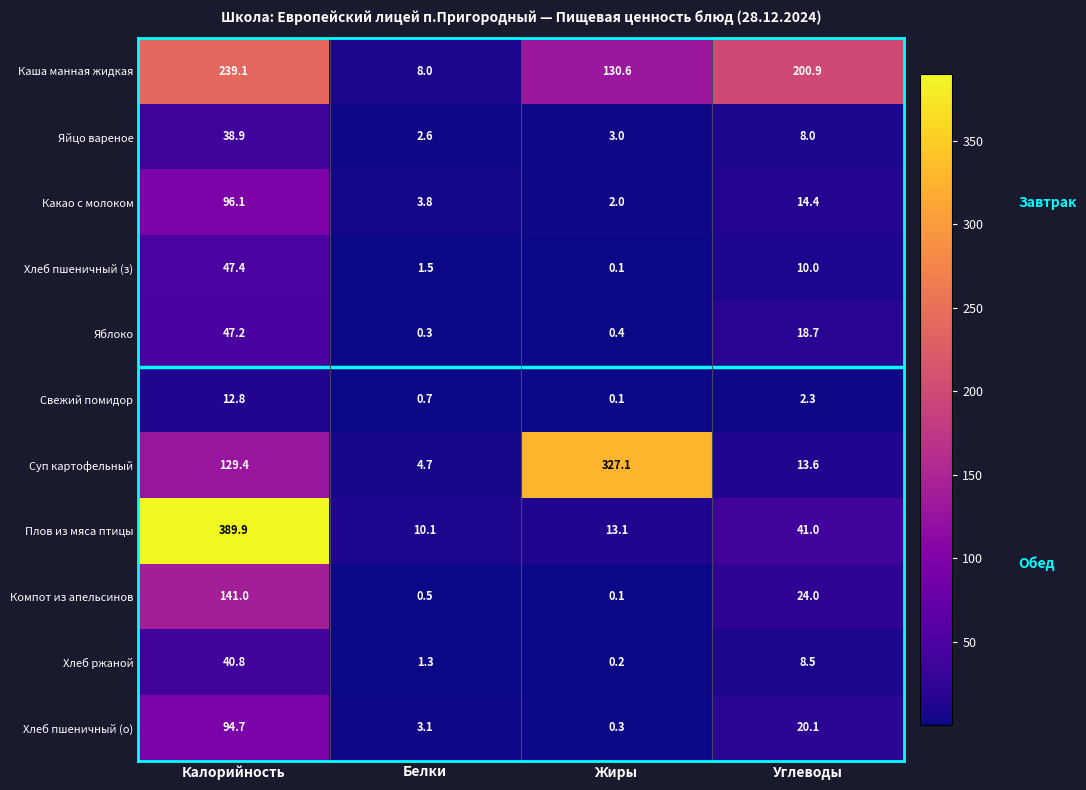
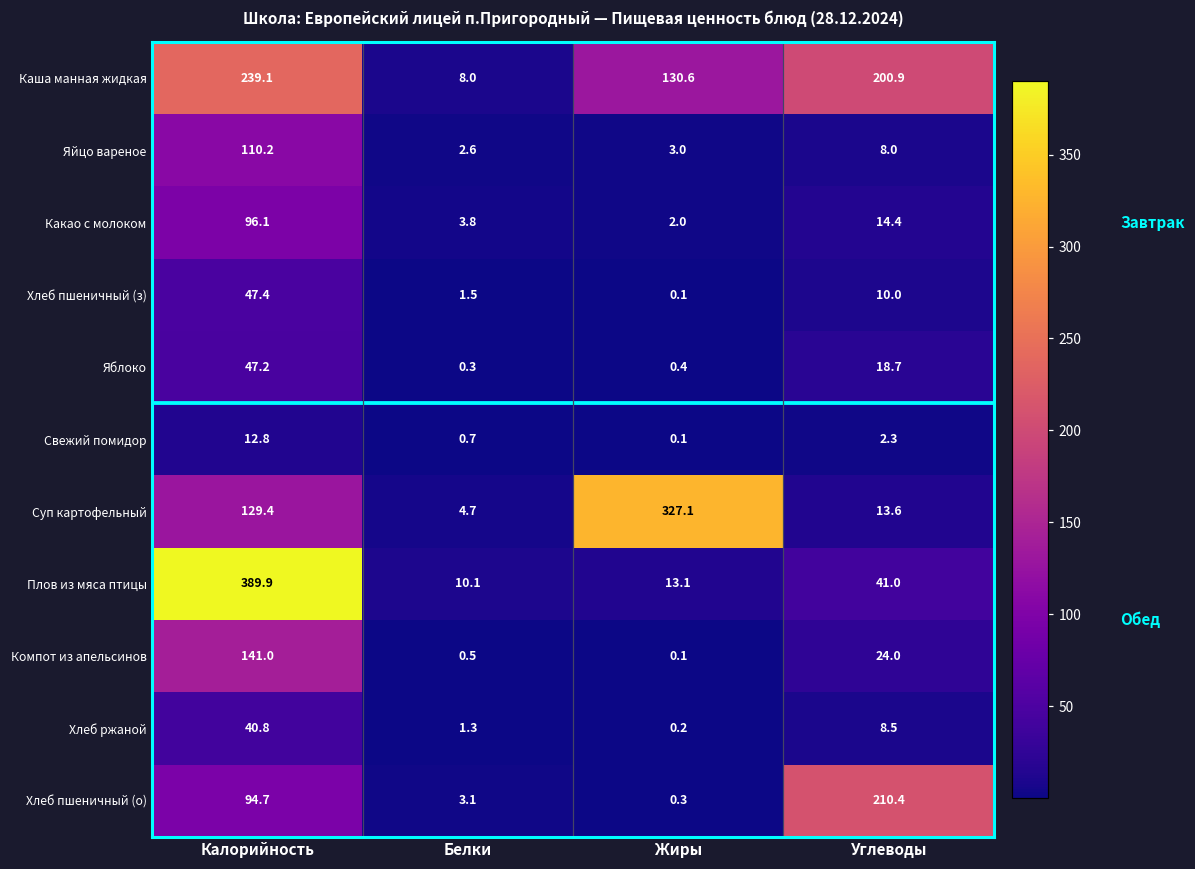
Яйцо вареное, Калорийность: 38.9 -> 110.2
Хлеб пшеничный (о), Углеводы: 20.1 -> 210.4
